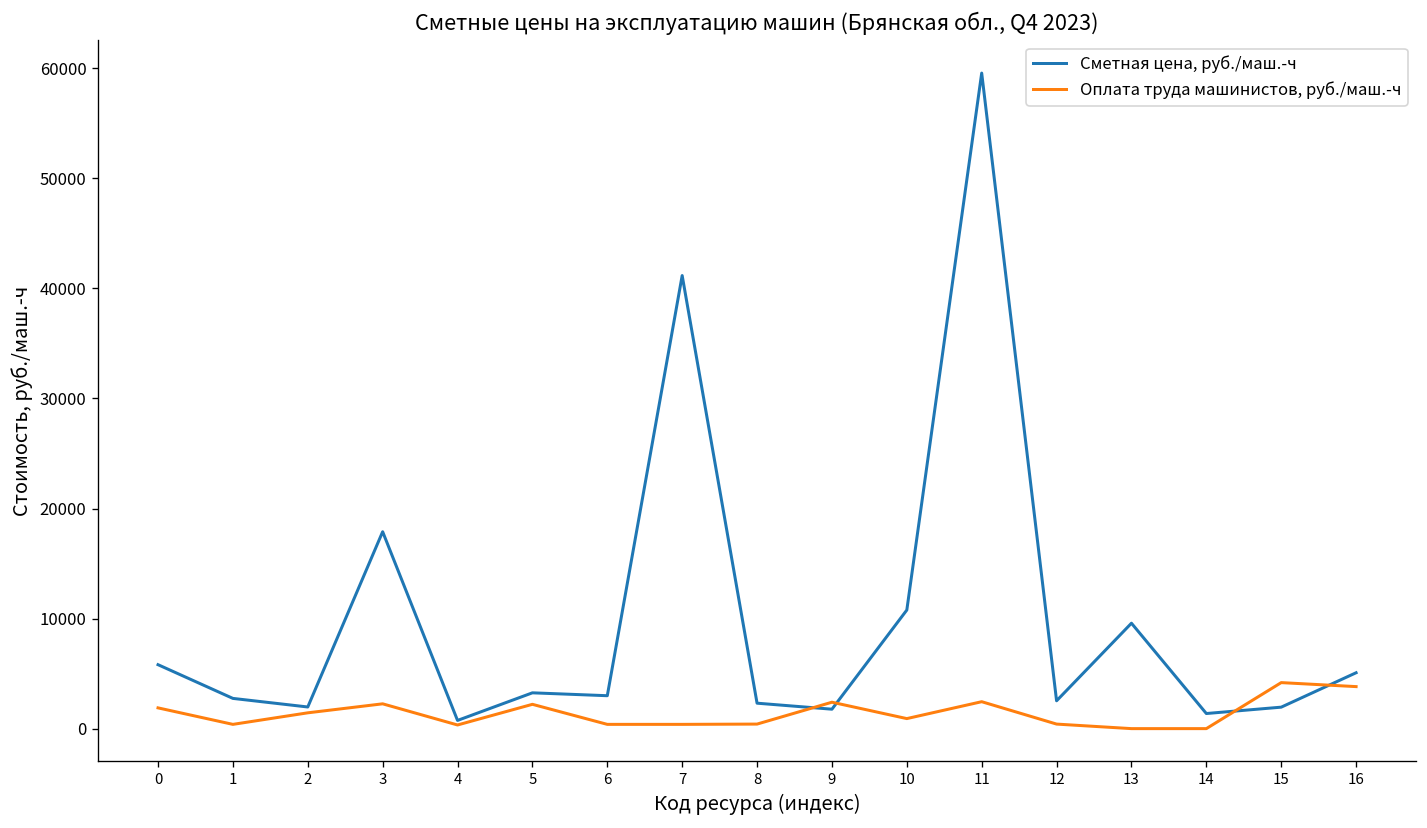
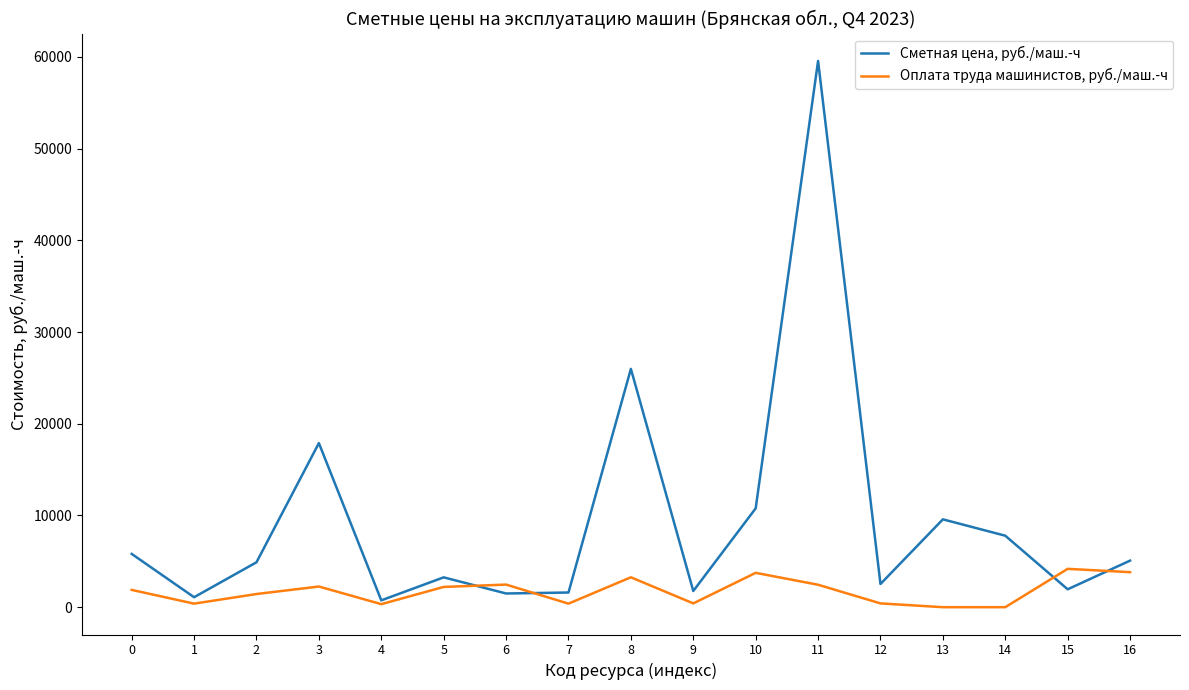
Сметная цена, руб./маш.-ч, 1: 3000 -> 1000
Сметная цена, руб./маш.-ч, 2: 2000 -> 5000
Сметная цена, руб./маш.-ч, 6: 3000 -> 1000
Оплата труда машинистов, руб./маш.-ч, 6: 0 -> 2000
Сметная цена, руб./маш.-ч, 7: 41000 -> 2000
Сметная цена, руб./маш.-ч, 8: 2000 -> 26000
Оплата труда машинистов, руб./маш.-ч, 8: 0 -> 3000
Оплата труда машинистов, руб./маш.-ч, 9: 2000 -> 0
Оплата труда машинистов, руб./маш.-ч, 10: 1000 -> 4000
Сметная цена, руб./маш.-ч, 14: 1000 -> 8000
